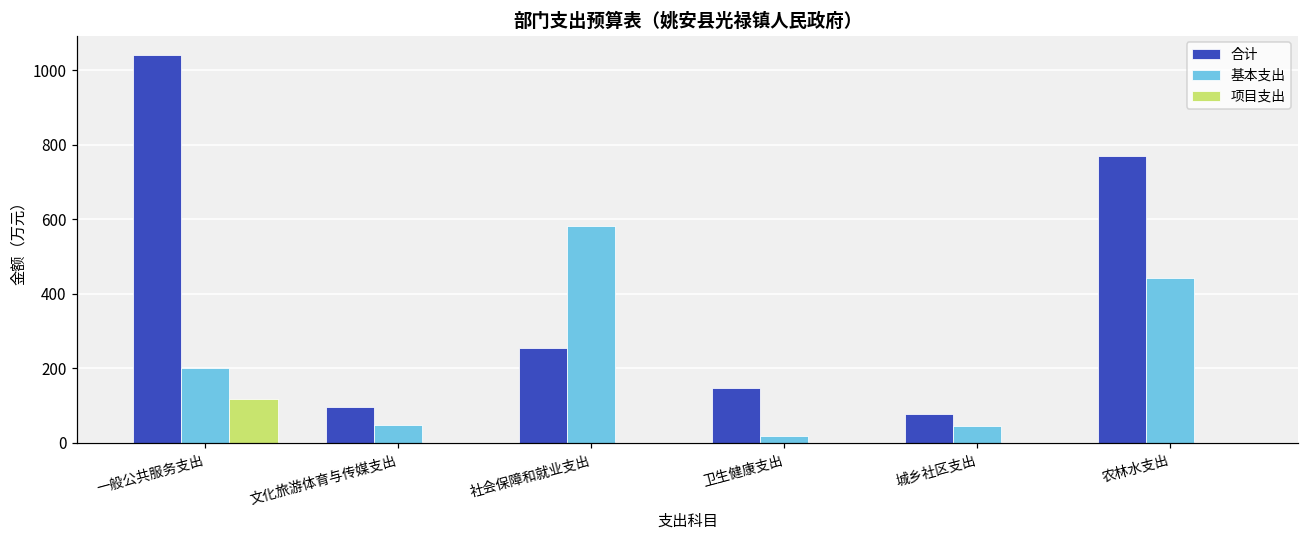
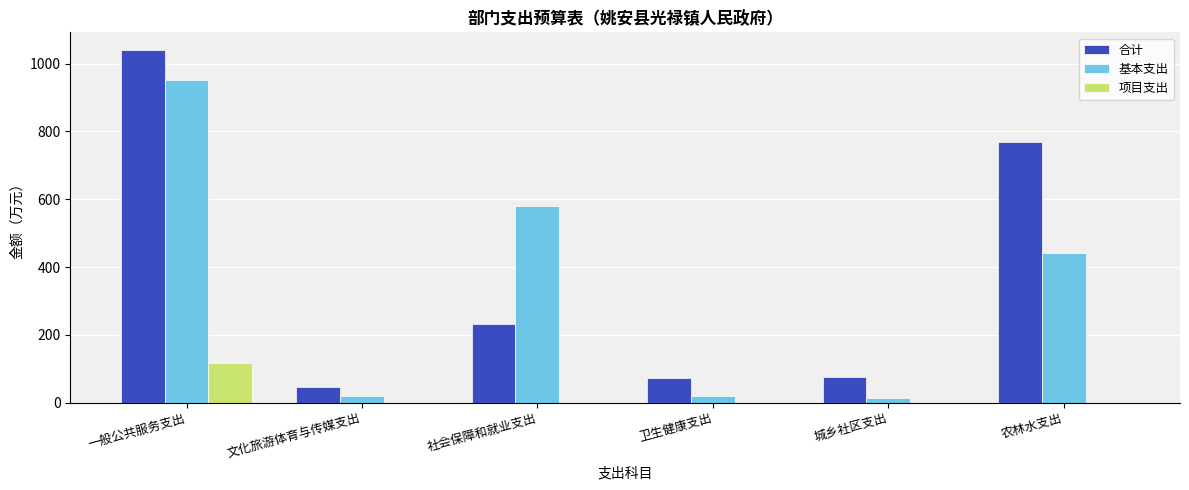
基本支出, 一般公共服务支出: 200 -> 950
合计, 文化旅游体育与传媒支出: 90 -> 50
基本支出, 文化旅游体育与传媒支出: 50 -> 20
合计, 社会保障和就业支出: 260 -> 230
合计, 卫生健康支出: 150 -> 70
基本支出, 城乡社区支出: 40 -> 10
